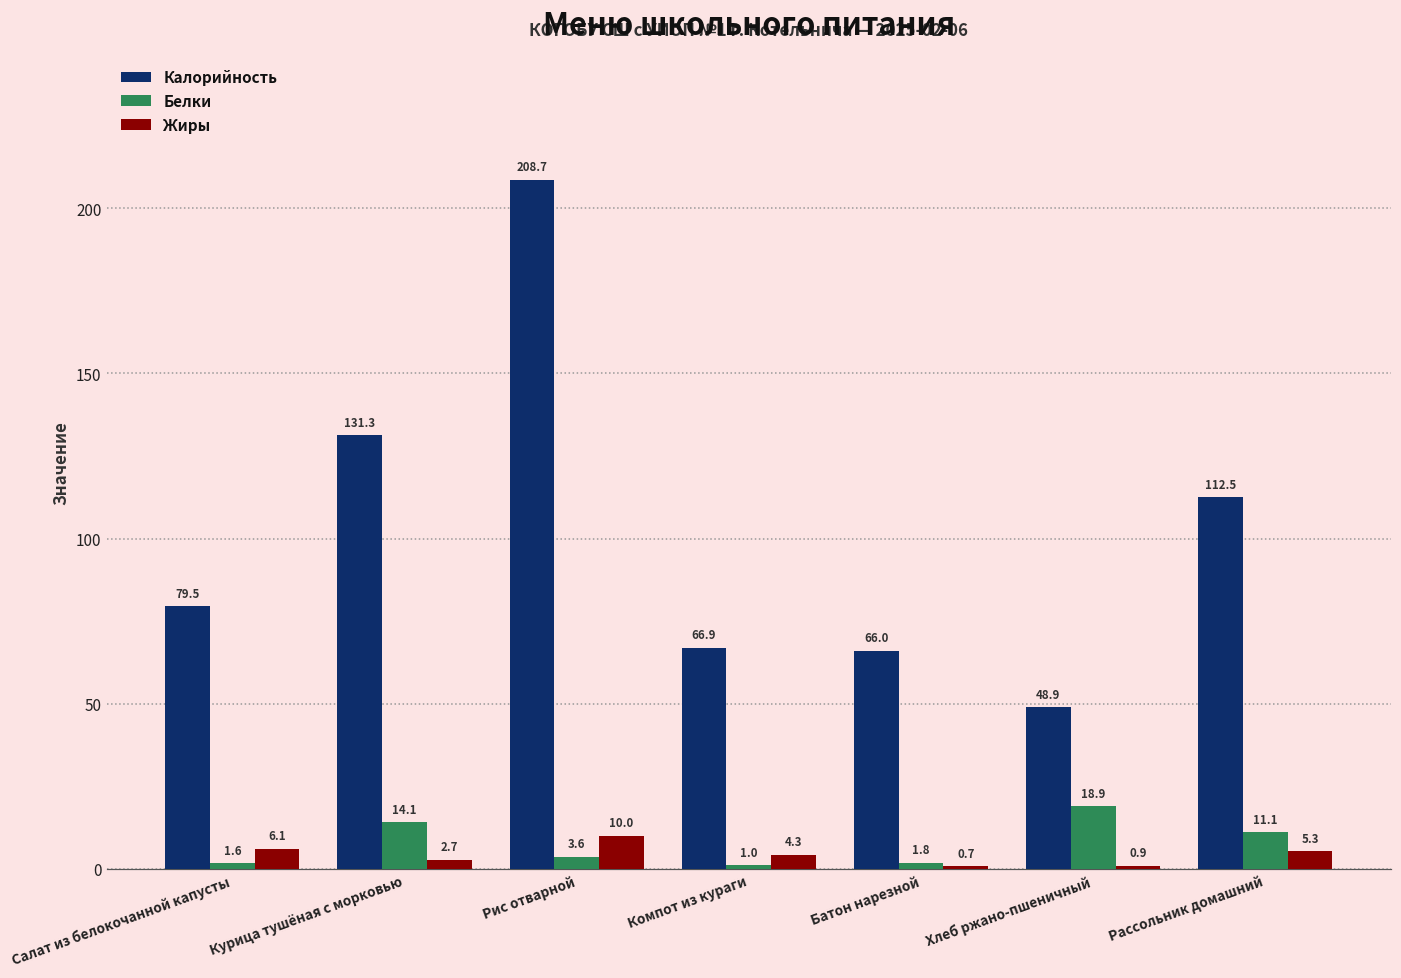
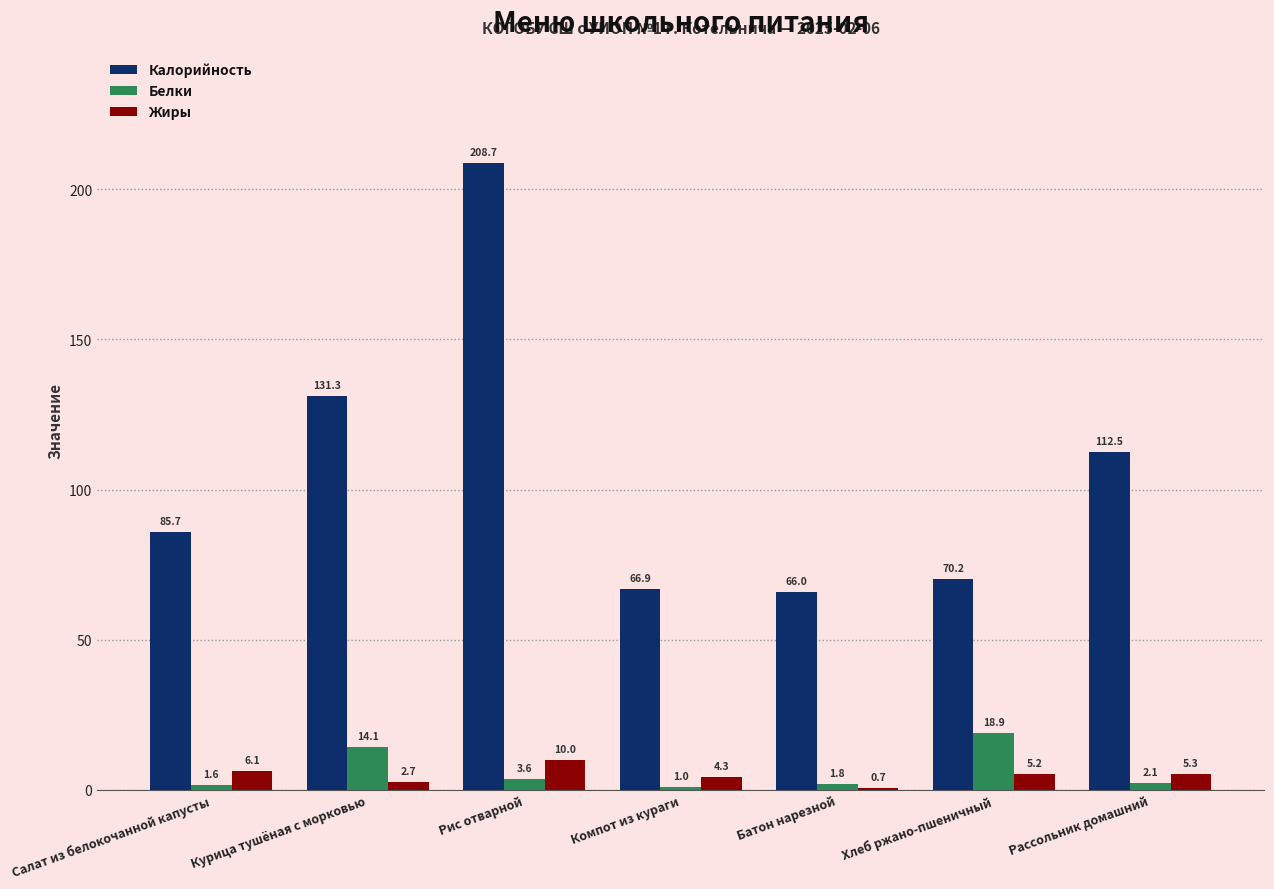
Калорийность, Салат из белокочанной капусты: 79.5 -> 85.7
Калорийность, Хлеб ржано-пшеничный: 48.9 -> 70.2
Жиры, Хлеб ржано-пшеничный: 0.9 -> 5.2
Белки, Рассольник домашний: 11.1 -> 2.1
